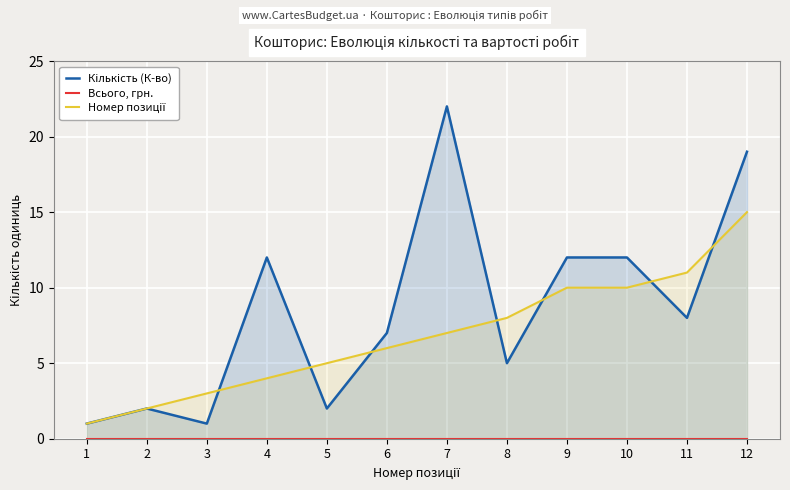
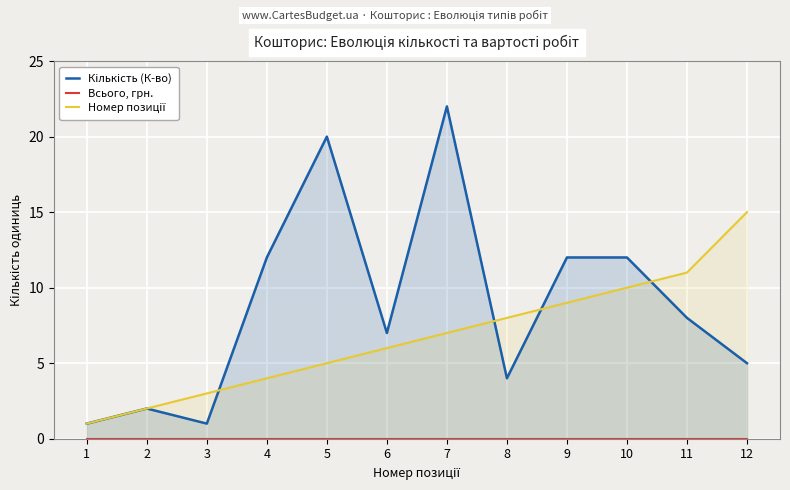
Кількість (К-во), 5: 2 -> 20
Кількість (К-во), 8: 5 -> 4
Номер позиції, 9: 10 -> 9
Кількість (К-во), 12: 19 -> 5
